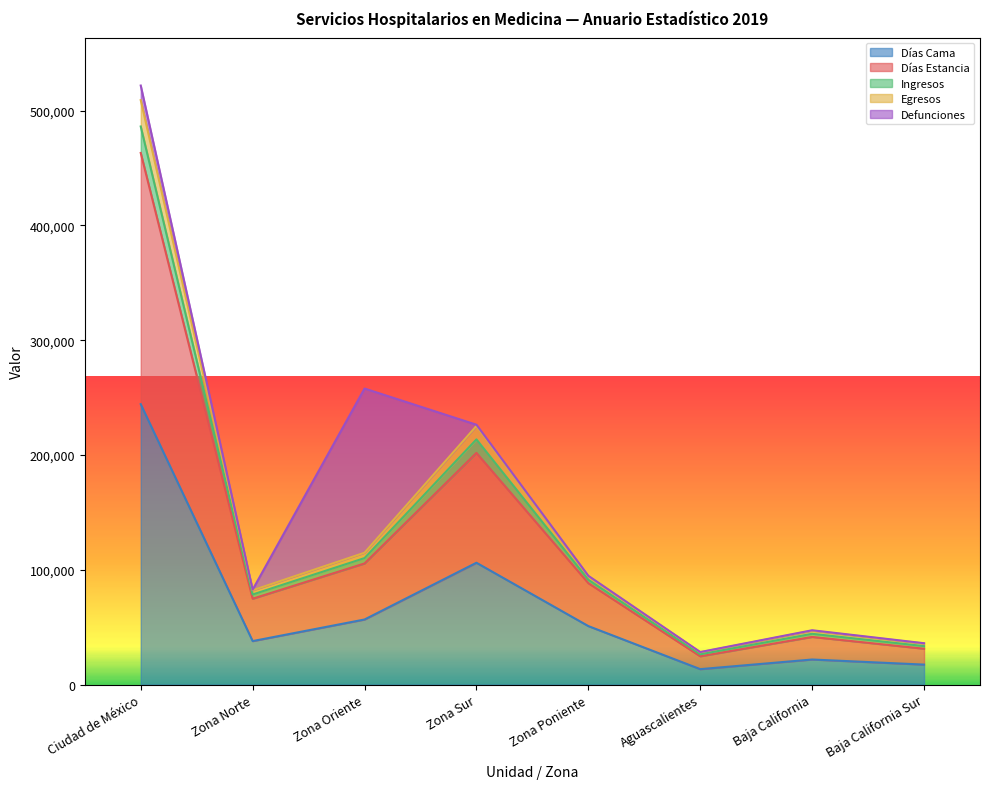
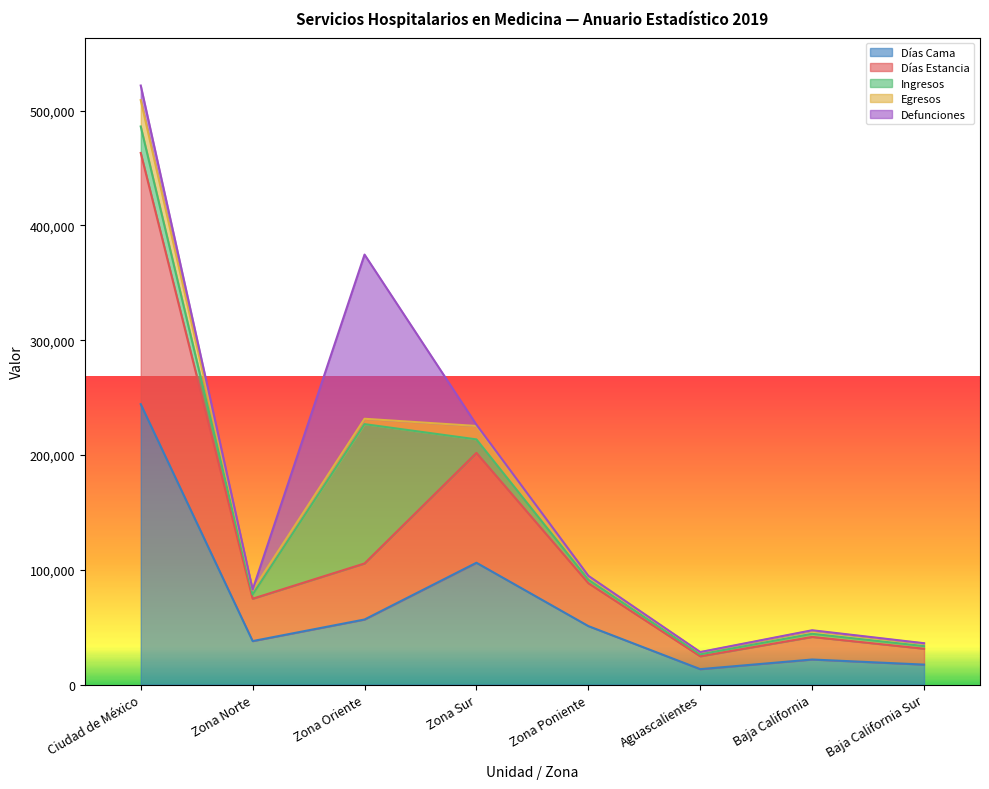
Ingresos, Zona Oriente: 5,000 -> 121,000
